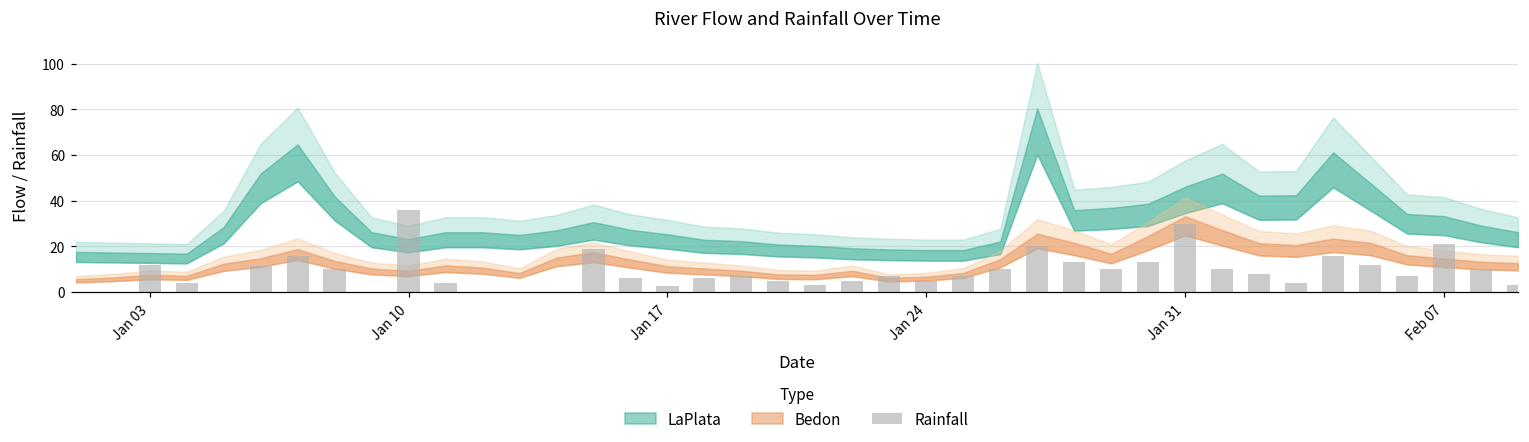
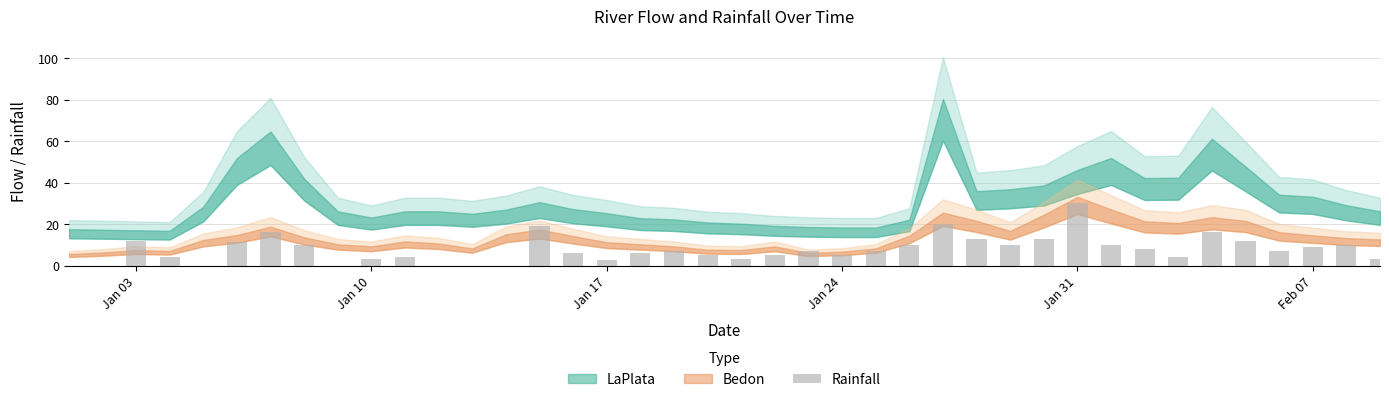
Rainfall, Jan 10: 36 -> 3
Rainfall, Feb 07: 21 -> 9
